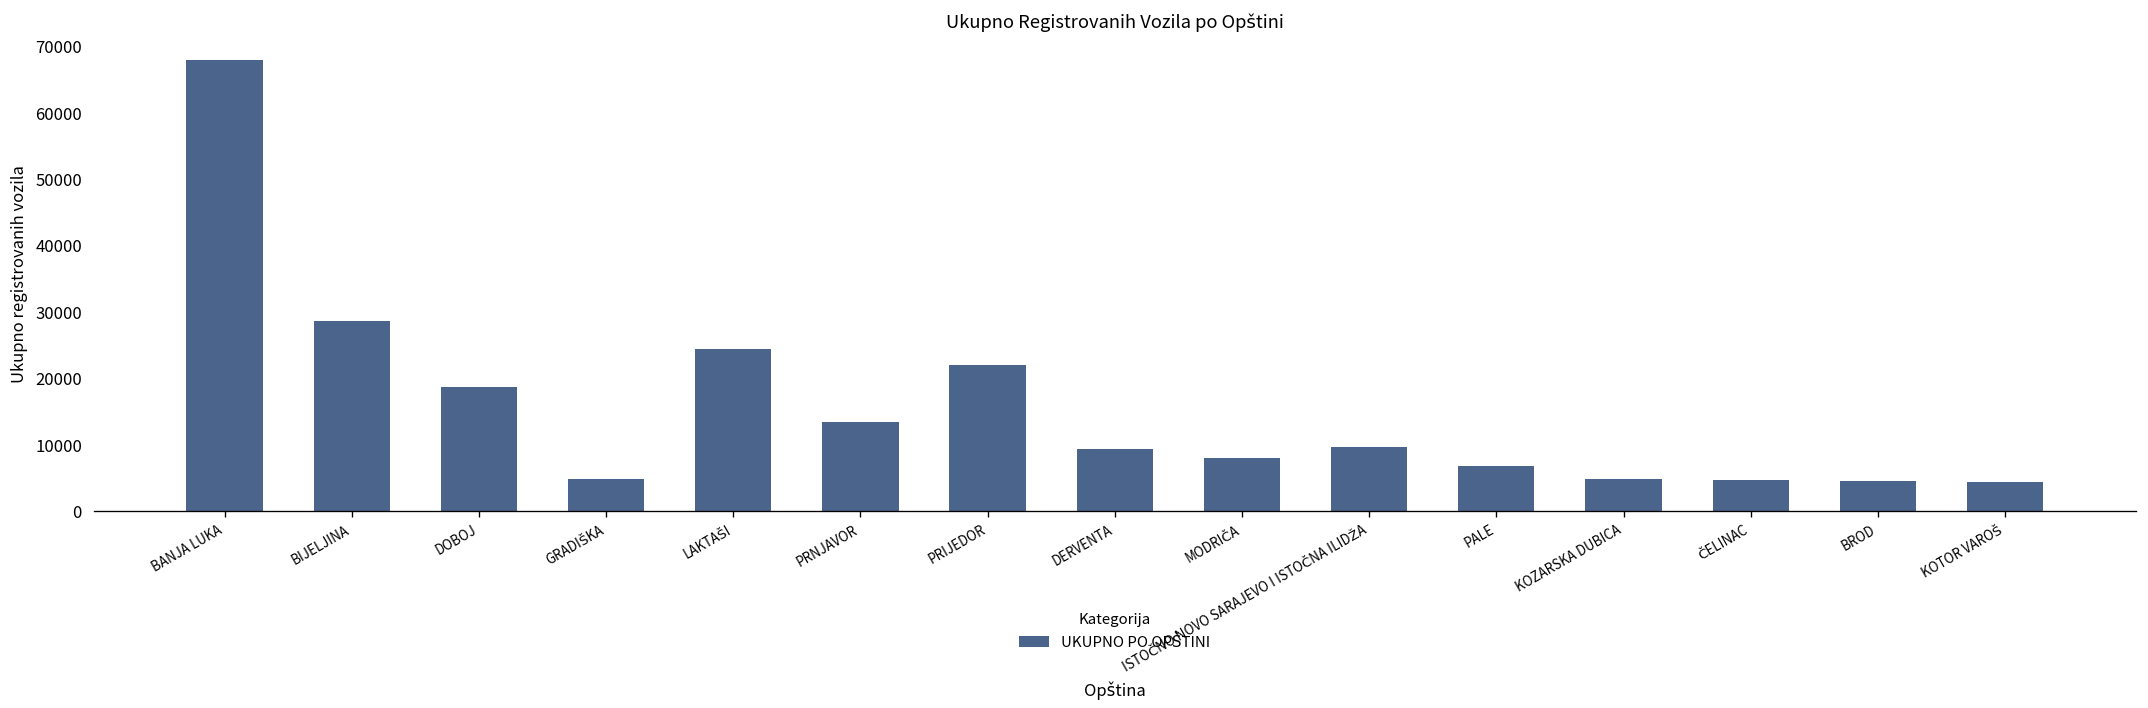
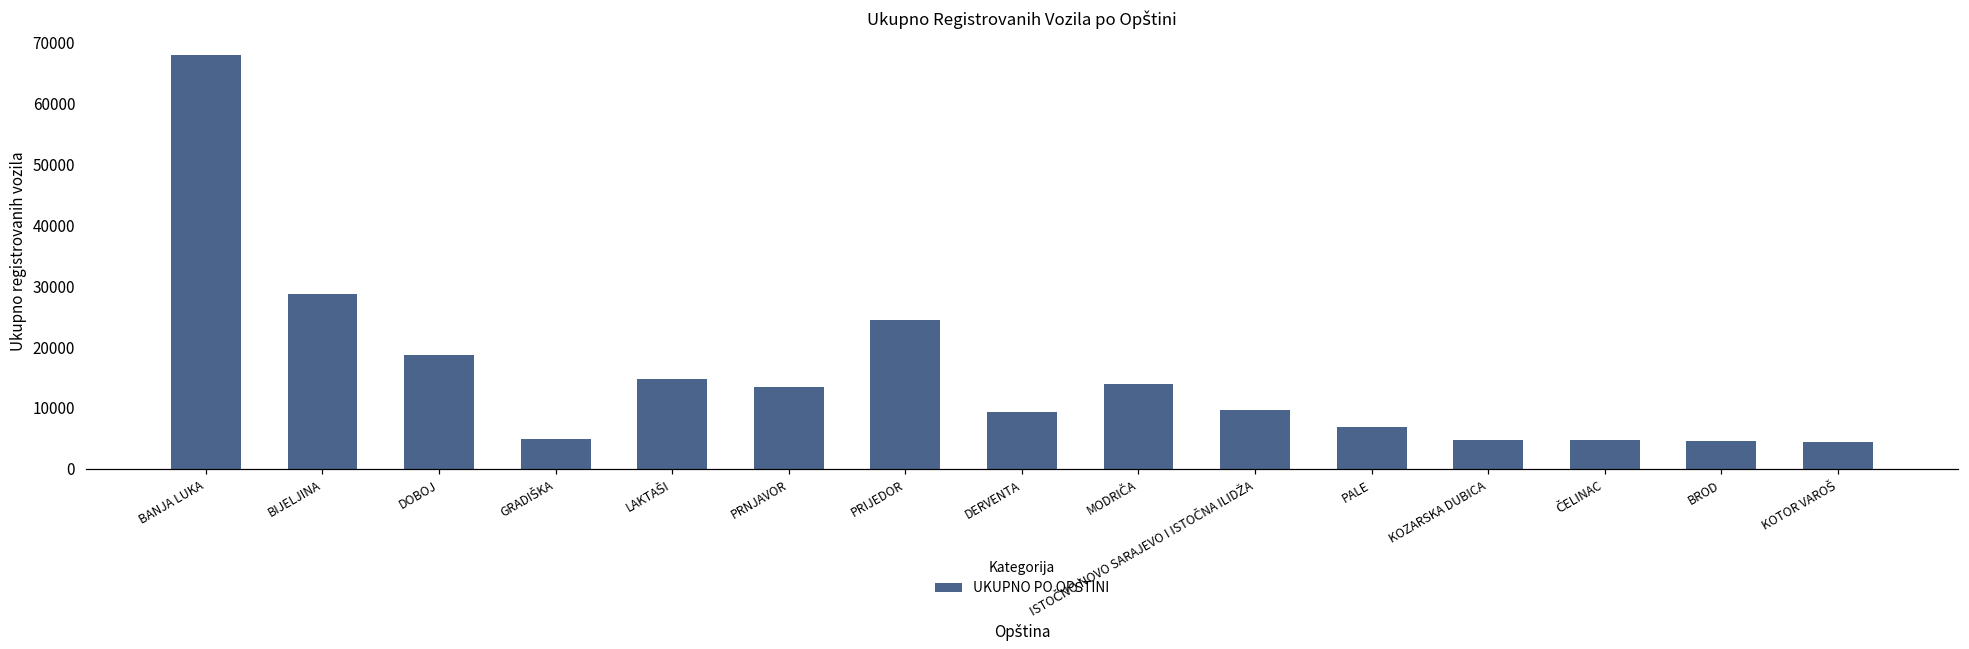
LAKTAŠI: 24000 -> 15000
PRIJEDOR: 22000 -> 24000
MODRIČA: 8000 -> 14000
